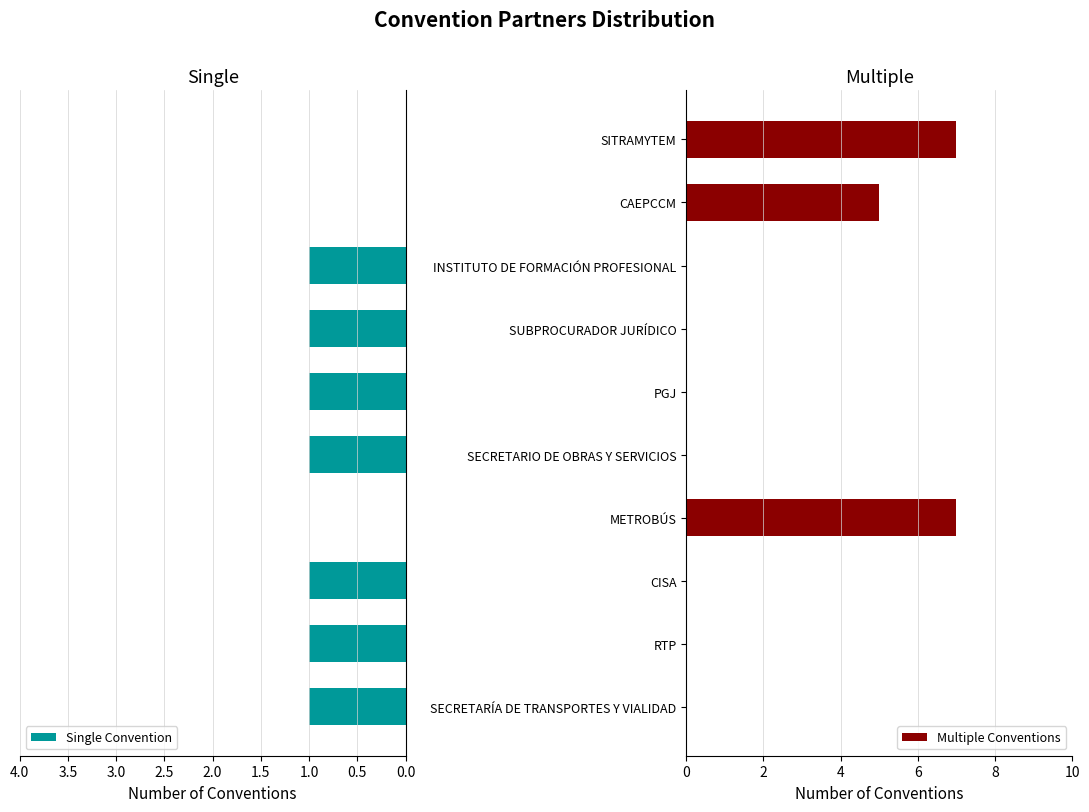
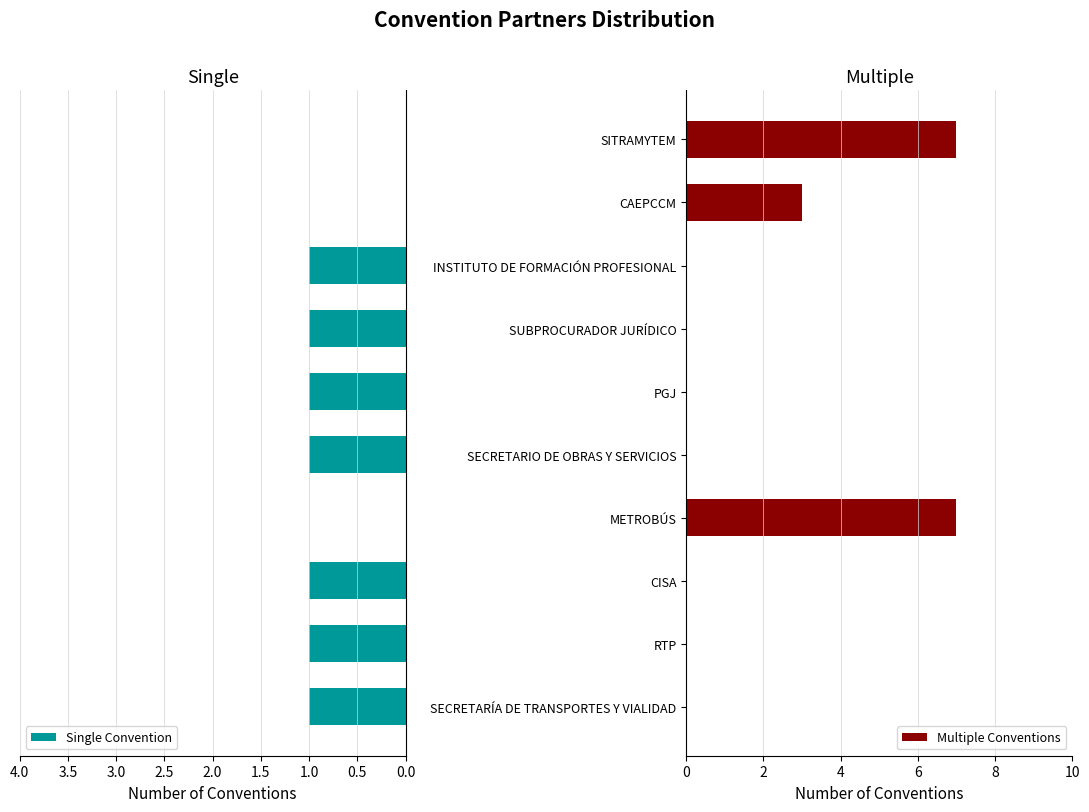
Multiple, CAEPCCM: 5 -> 3
